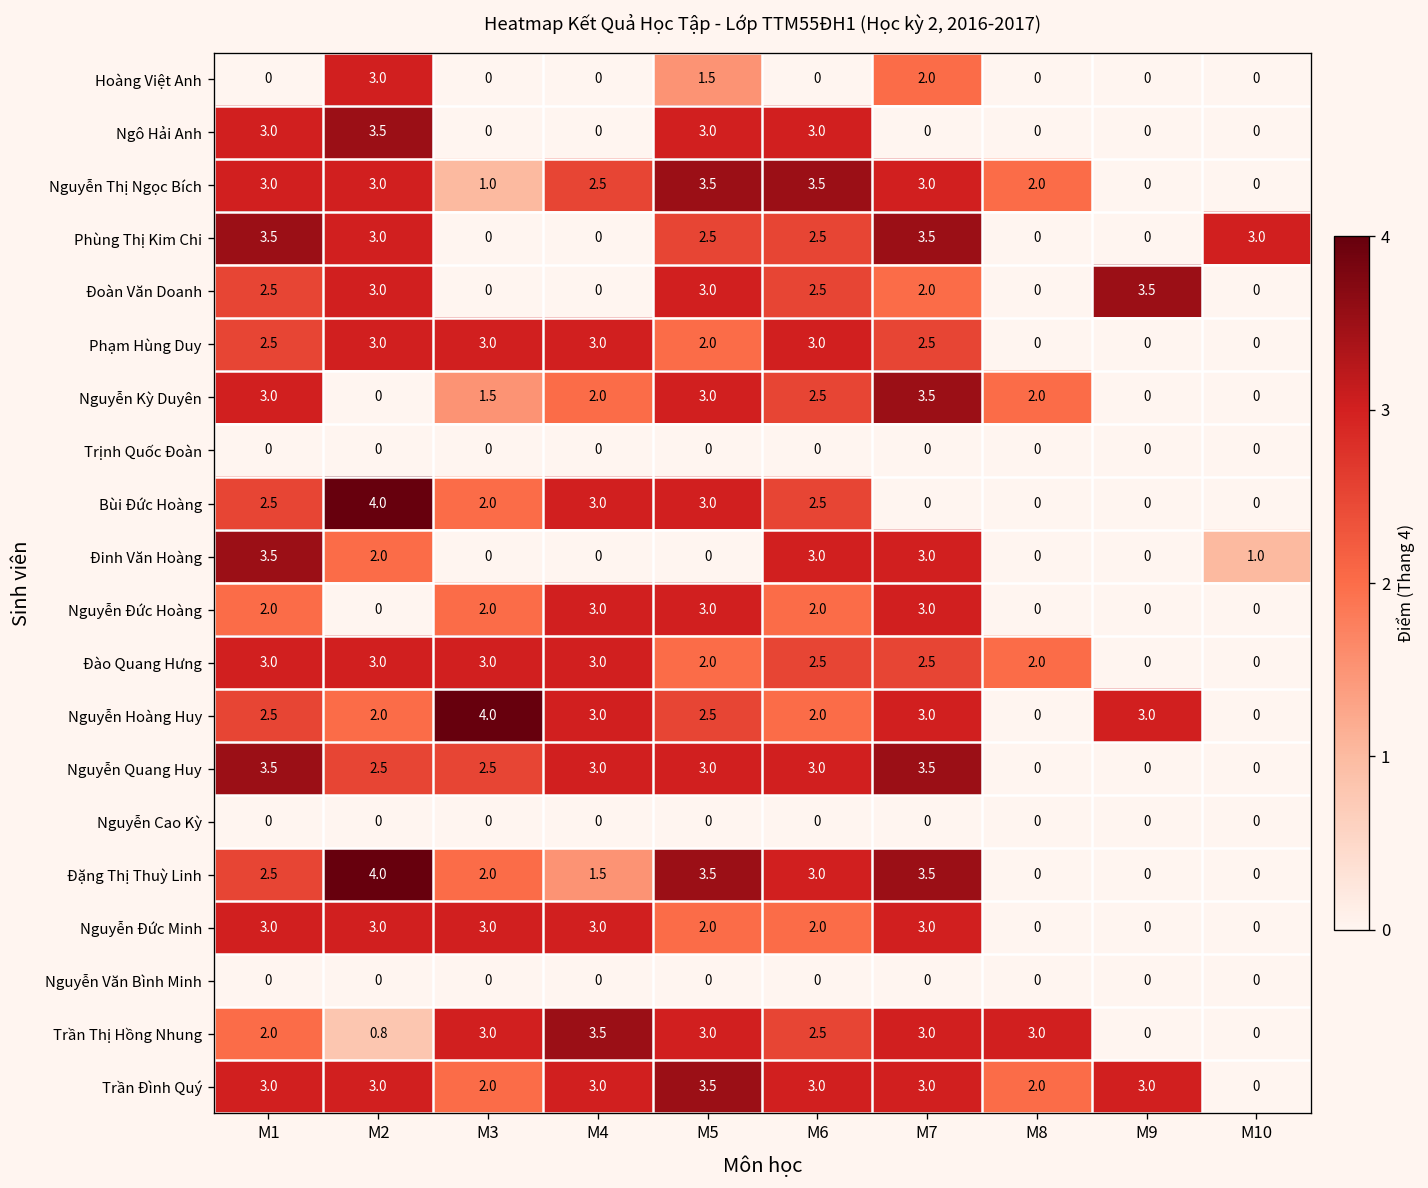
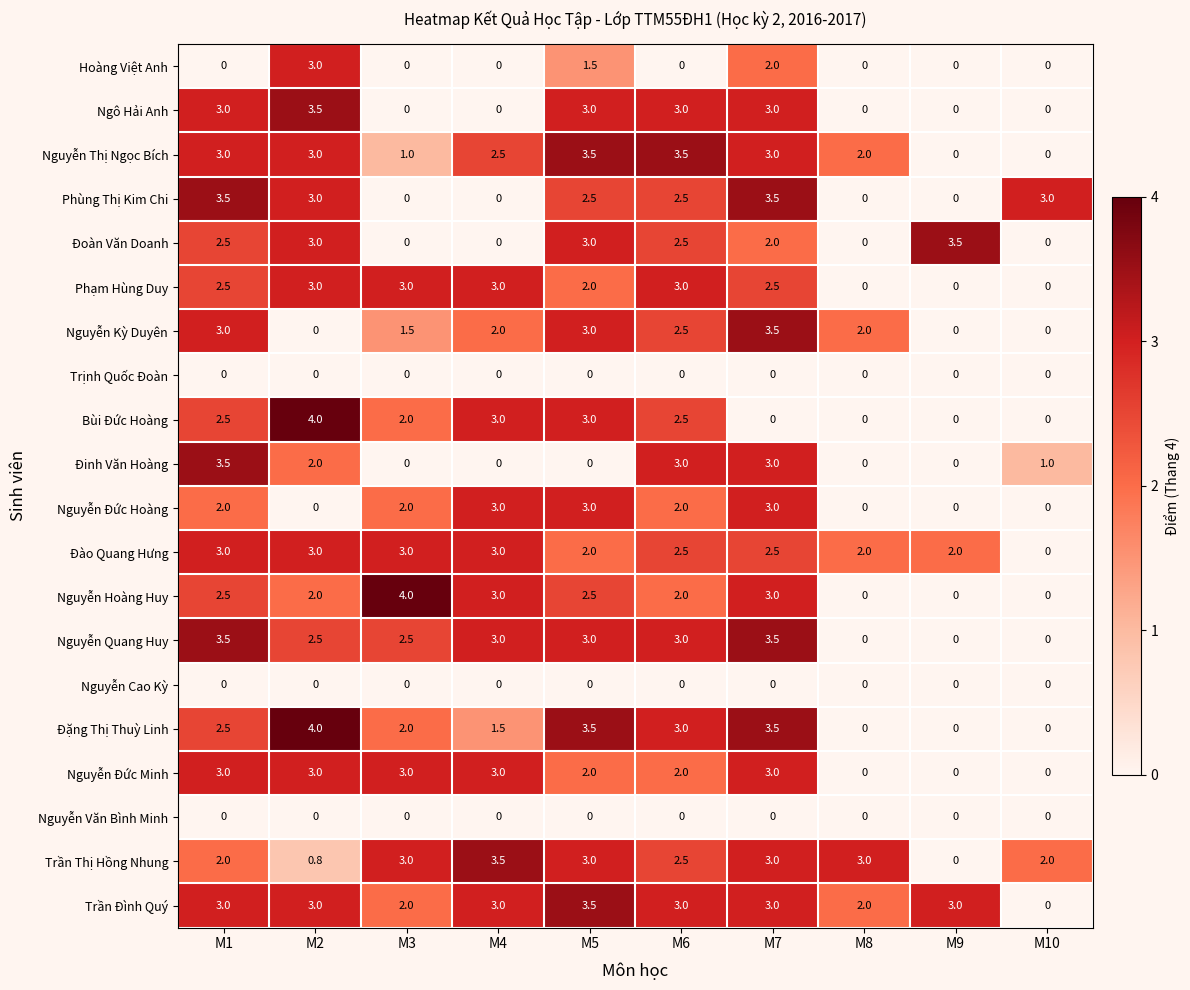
Ngô Hải Anh, M7: 0 -> 3.0
Đào Quang Hưng, M9: 0 -> 2.0
Nguyễn Hoàng Huy, M9: 3.0 -> 0
Trần Thị Hồng Nhung, M10: 0 -> 2.0
